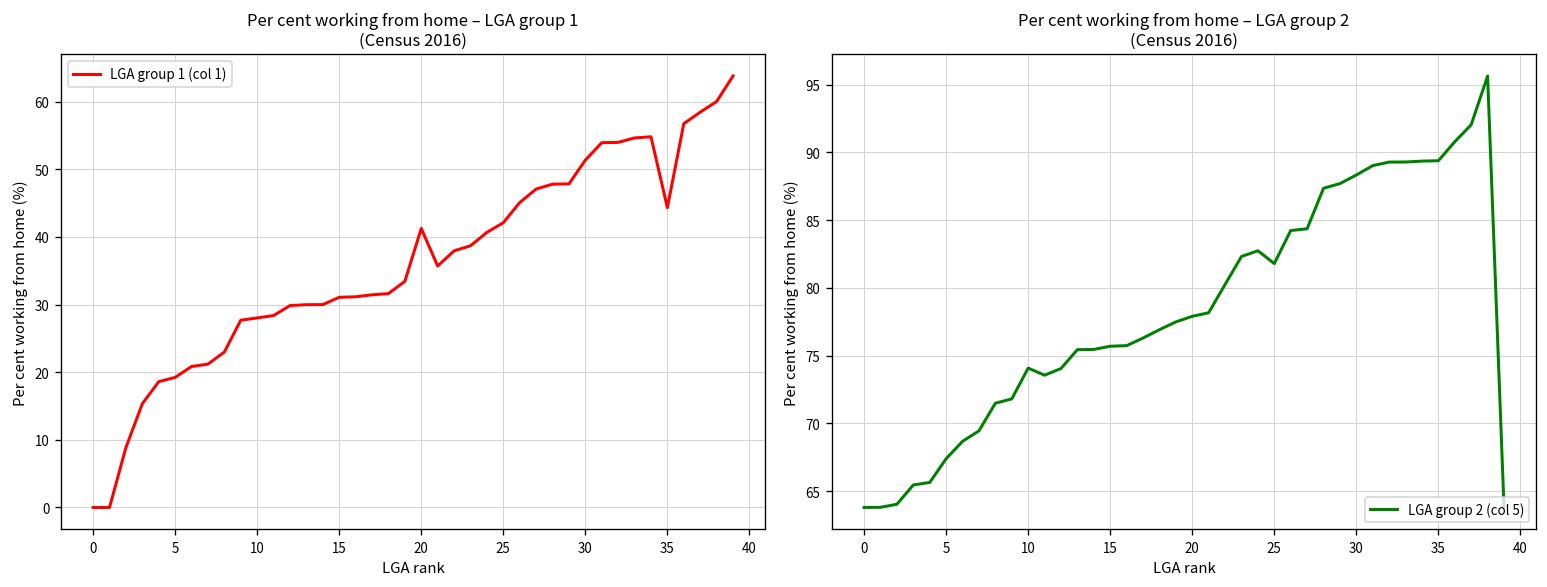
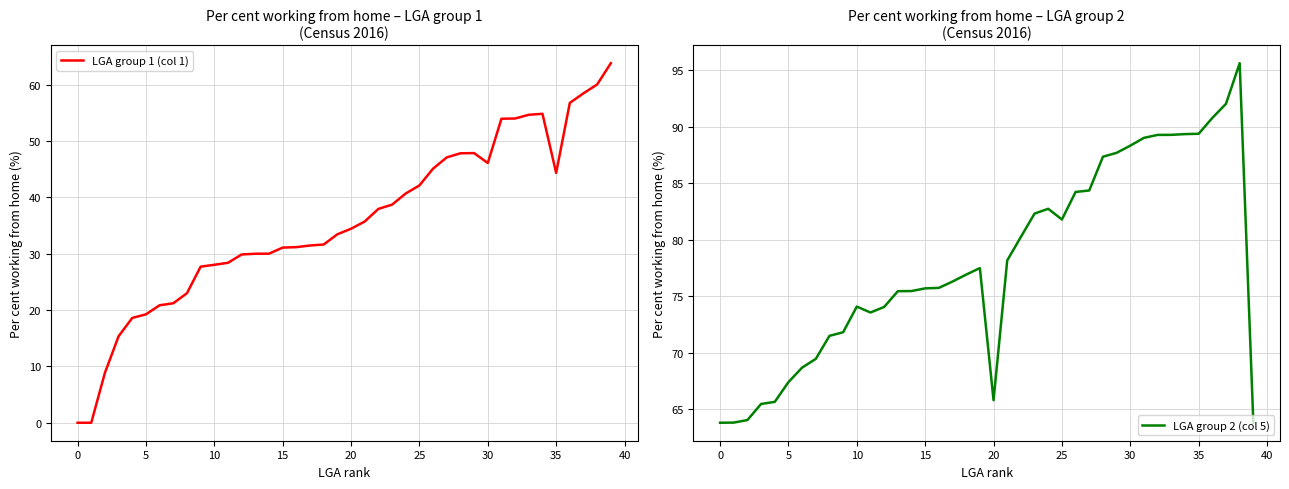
Per cent working from home – LGA group 1 (Census 2016), 20: 41 -> 34
Per cent working from home – LGA group 1 (Census 2016), 30: 51 -> 46
Per cent working from home – LGA group 2 (Census 2016), 20: 77.9 -> 65.8
